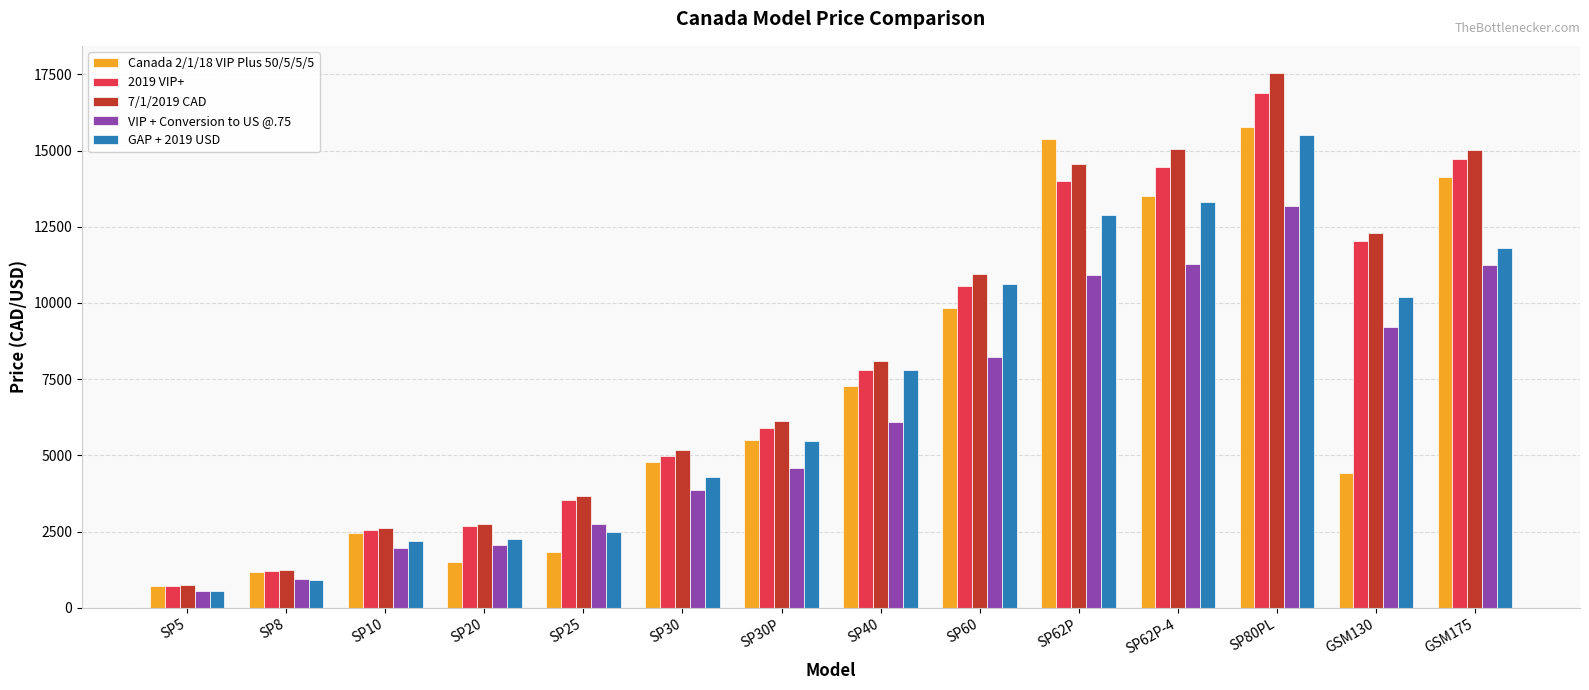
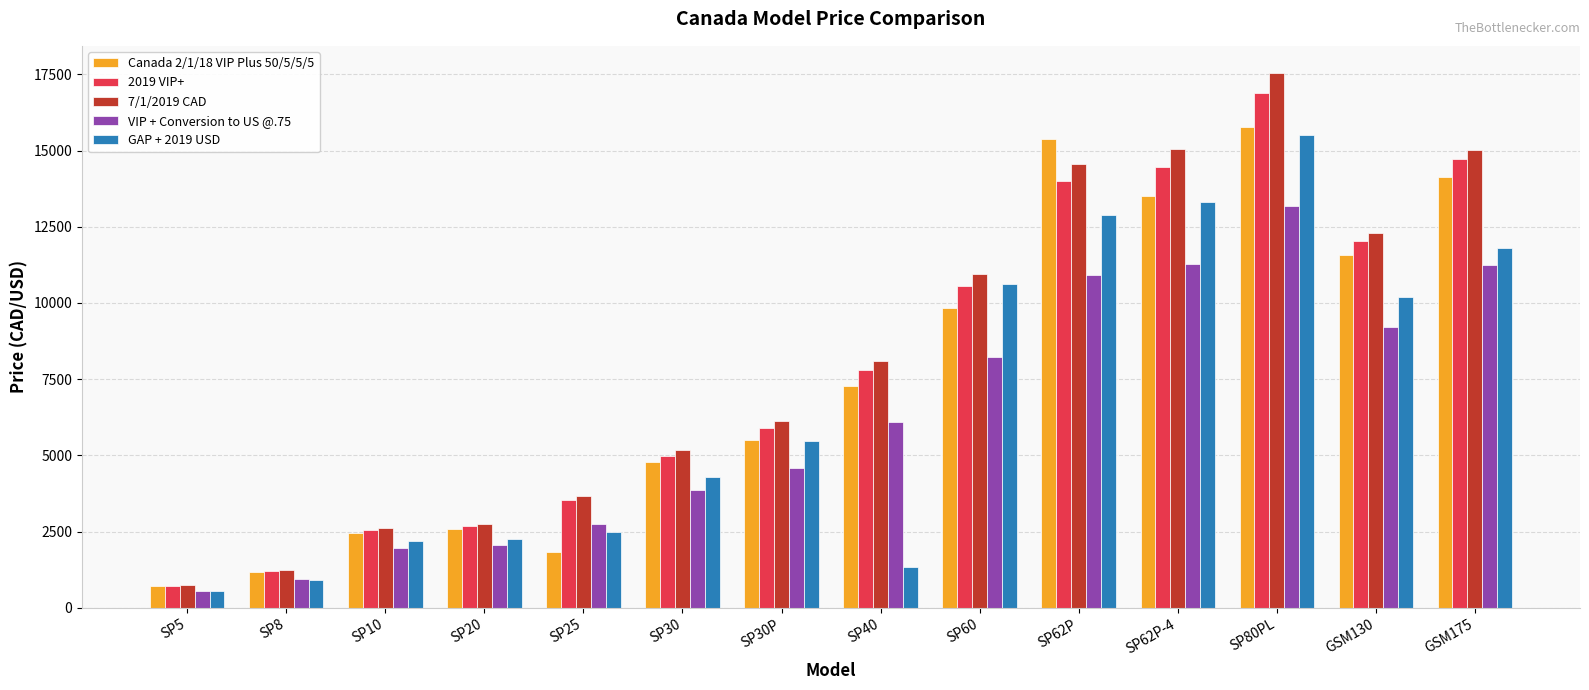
Canada 2/1/18 VIP Plus 50/5/5/5, SP20: 1500 -> 2600
GAP + 2019 USD, SP40: 7800 -> 1300
Canada 2/1/18 VIP Plus 50/5/5/5, GSM130: 4400 -> 11600
